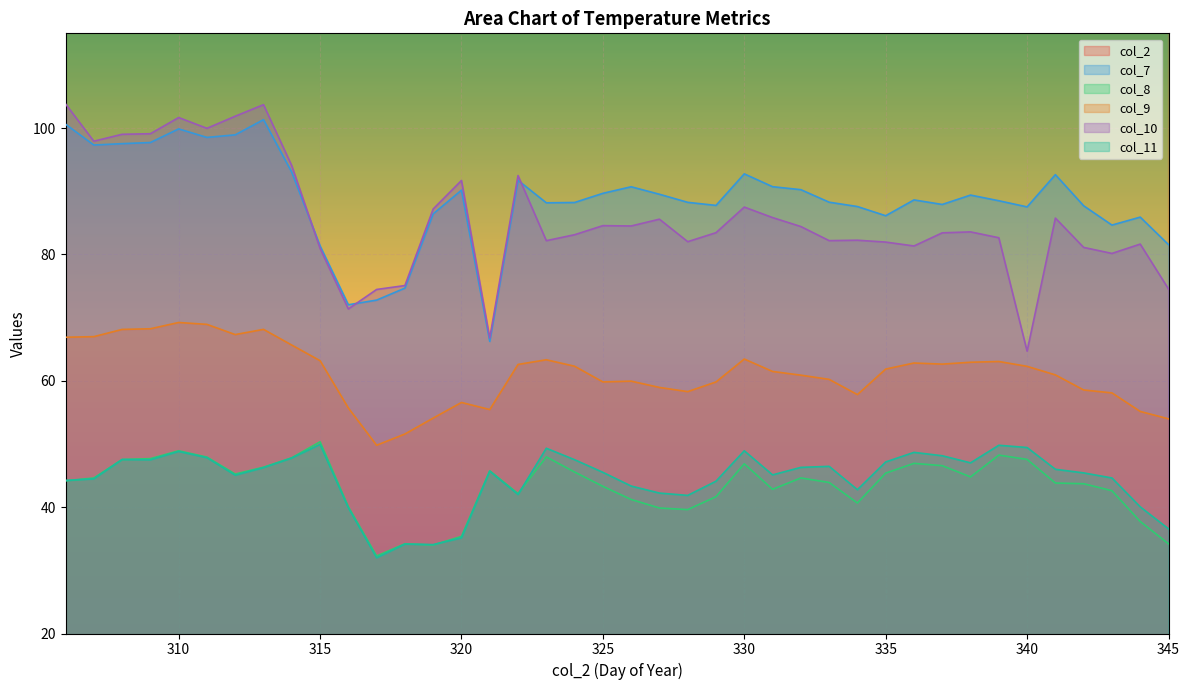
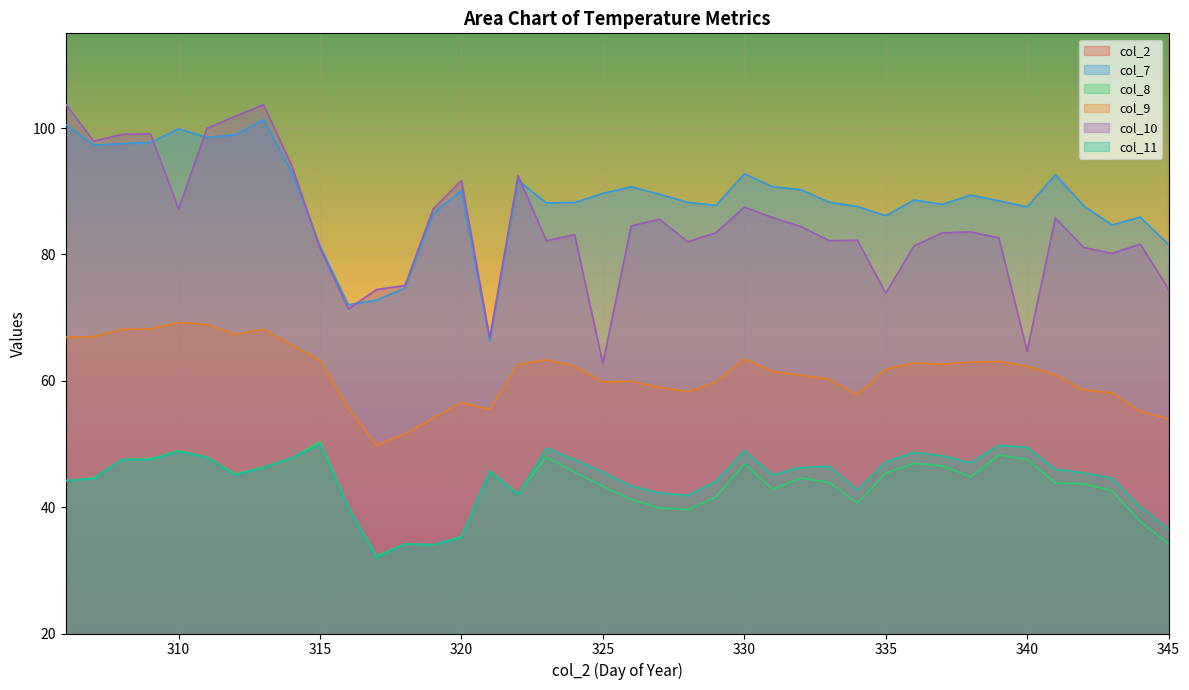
col_10, 310: 102 -> 87
col_10, 325: 85 -> 63
col_10, 335: 82 -> 74
